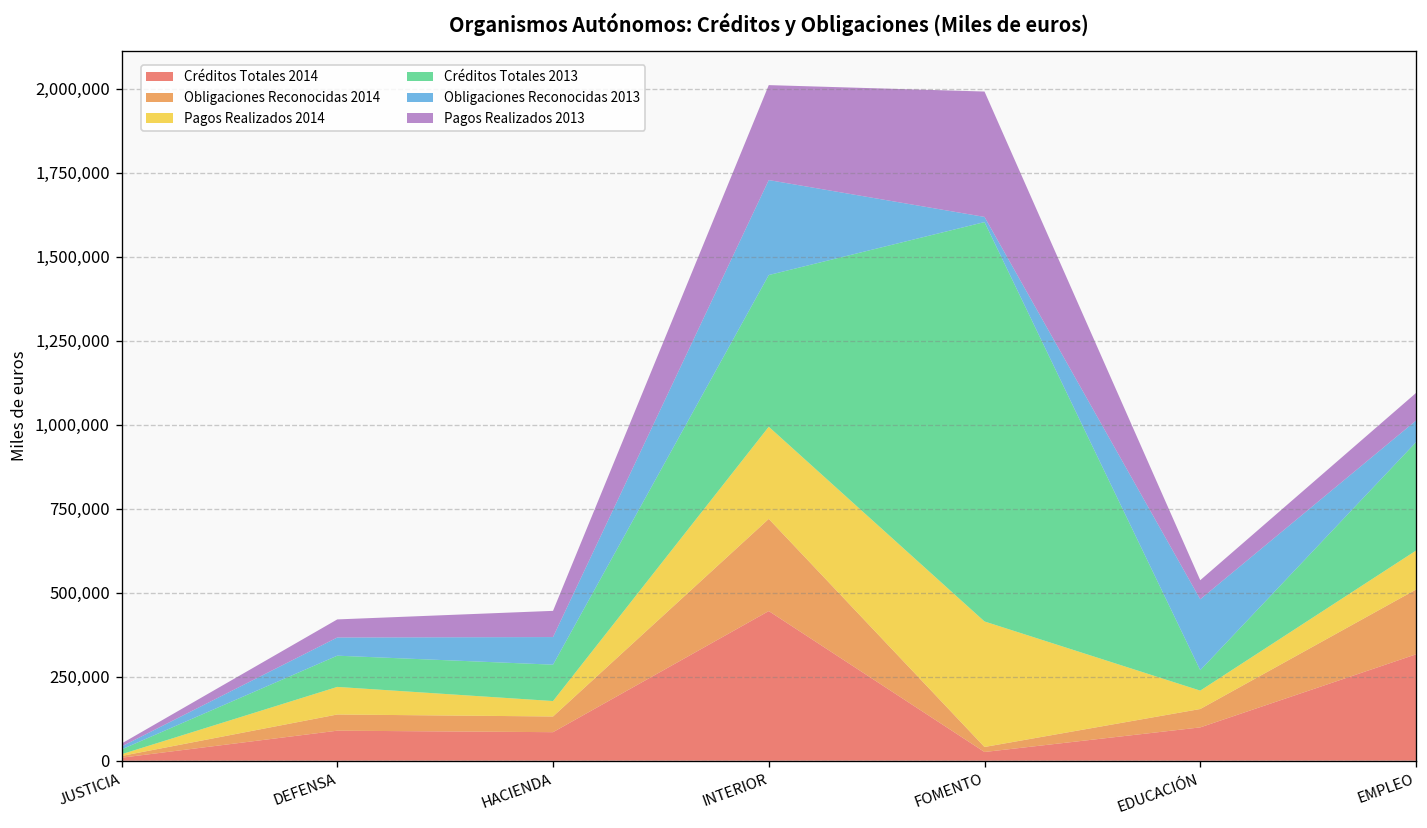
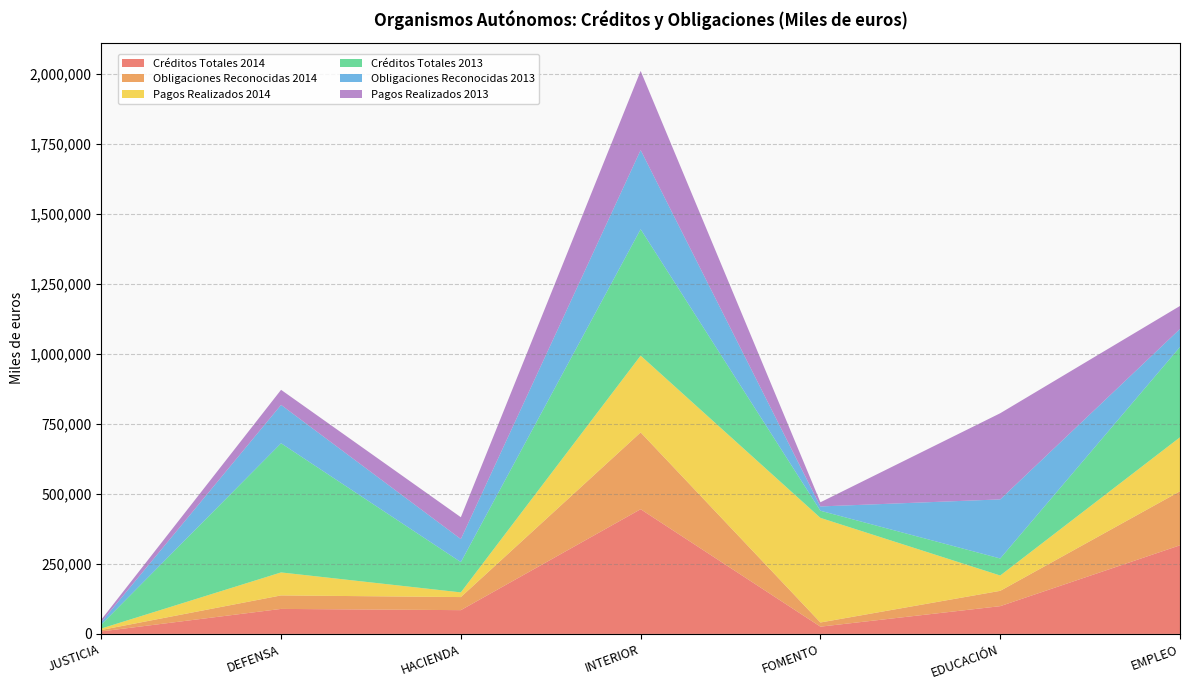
Créditos Totales 2013, DEFENSA: 90,000 -> 460,000
Obligaciones Reconocidas 2013, DEFENSA: 50,000 -> 140,000
Pagos Realizados 2014, HACIENDA: 50,000 -> 20,000
Créditos Totales 2013, FOMENTO: 1,190,000 -> 30,000
Pagos Realizados 2013, FOMENTO: 370,000 -> 10,000
Pagos Realizados 2013, EDUCACIÓN: 60,000 -> 310,000
Pagos Realizados 2014, EMPLEO: 120,000 -> 190,000
